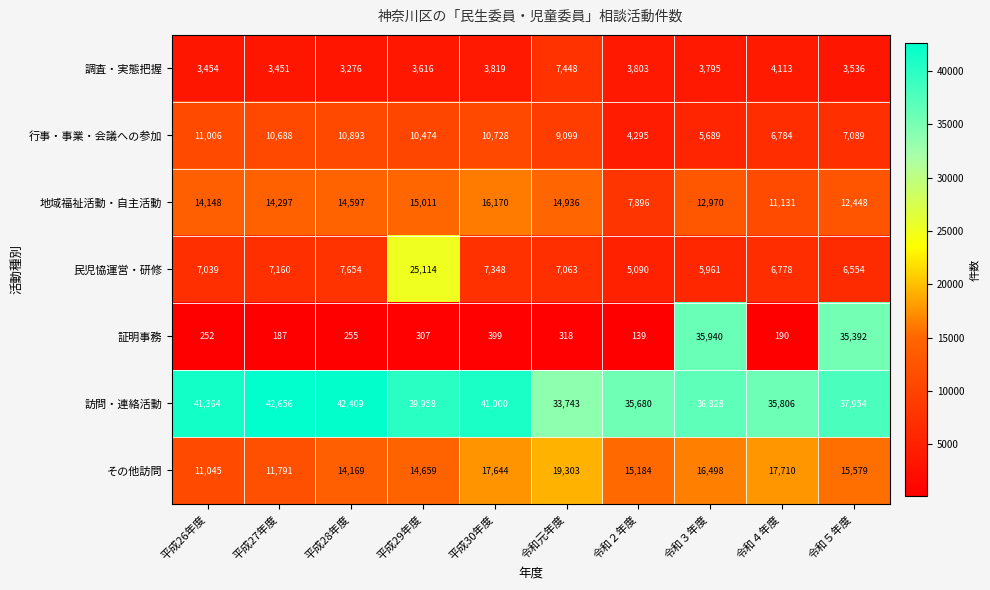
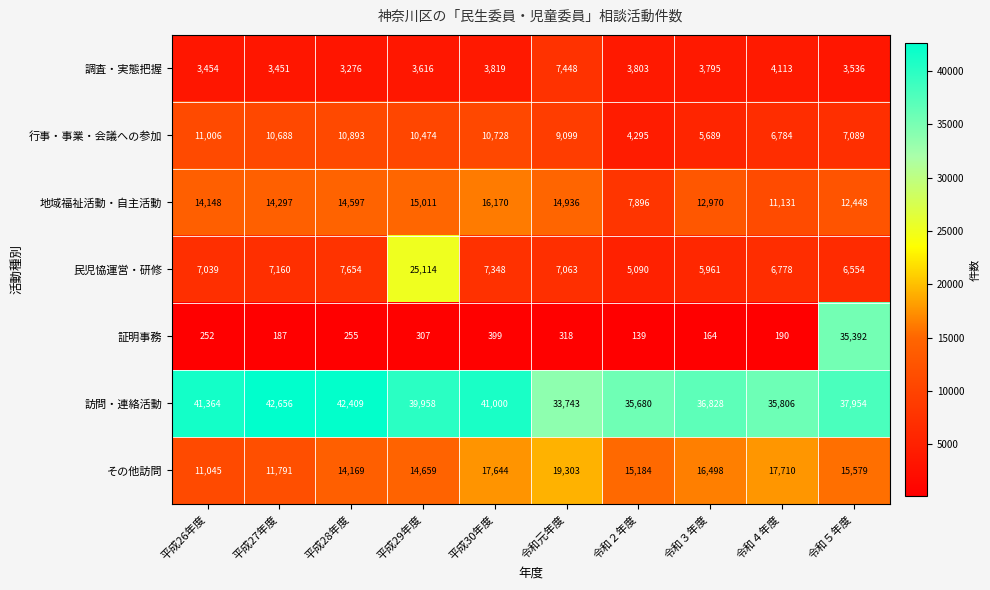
証明事務, 令和３年度: 35,940 -> 164
